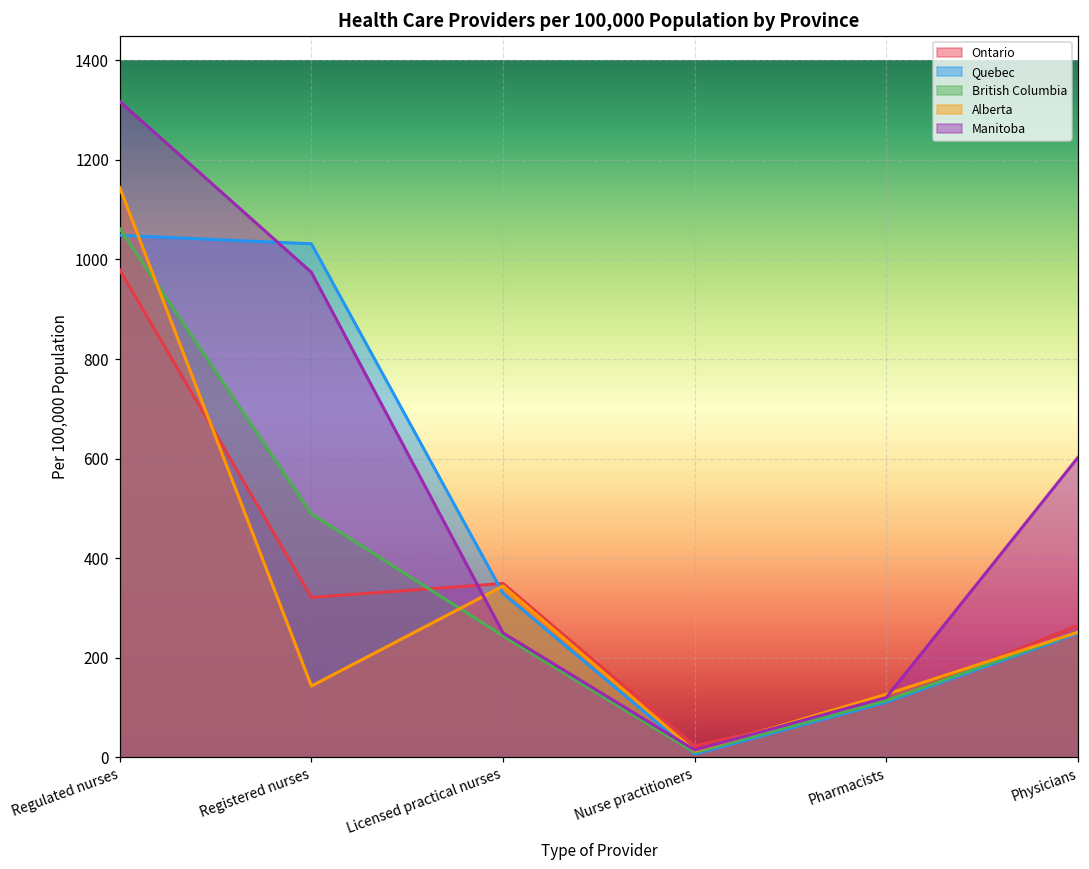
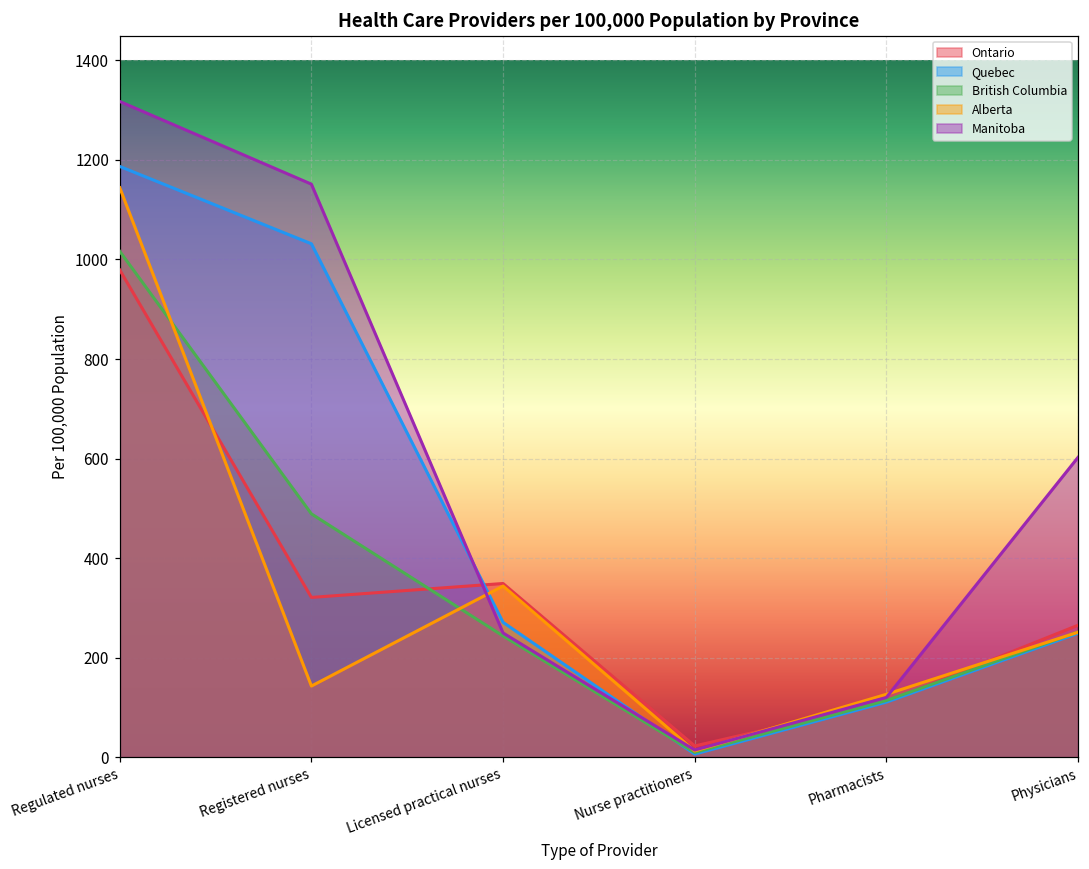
Quebec, Regulated nurses: 1050 -> 1190
British Columbia, Regulated nurses: 1060 -> 1020
Manitoba, Registered nurses: 970 -> 1150
Quebec, Licensed practical nurses: 330 -> 270
